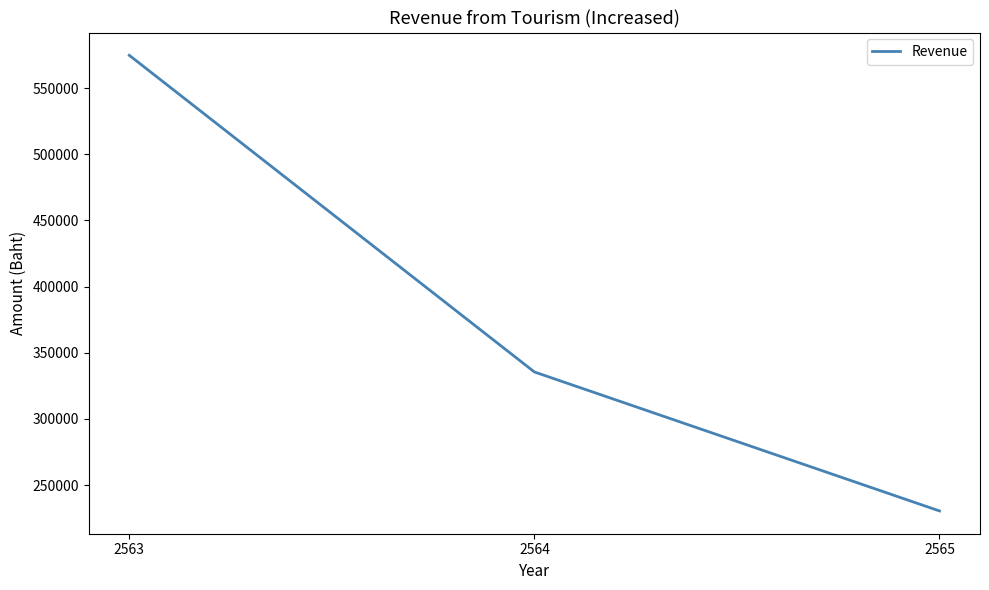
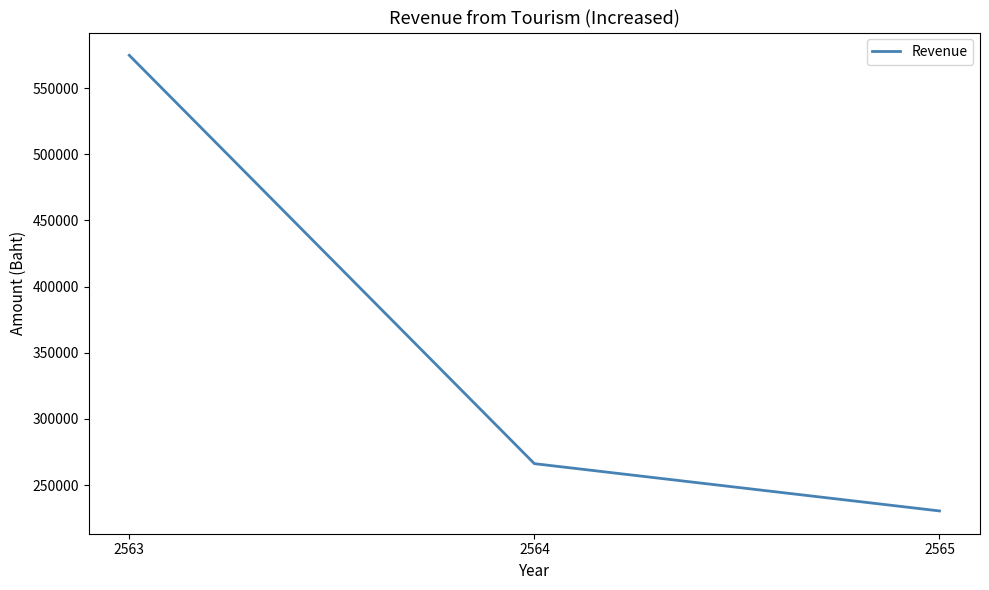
2564: 335000 -> 266000
